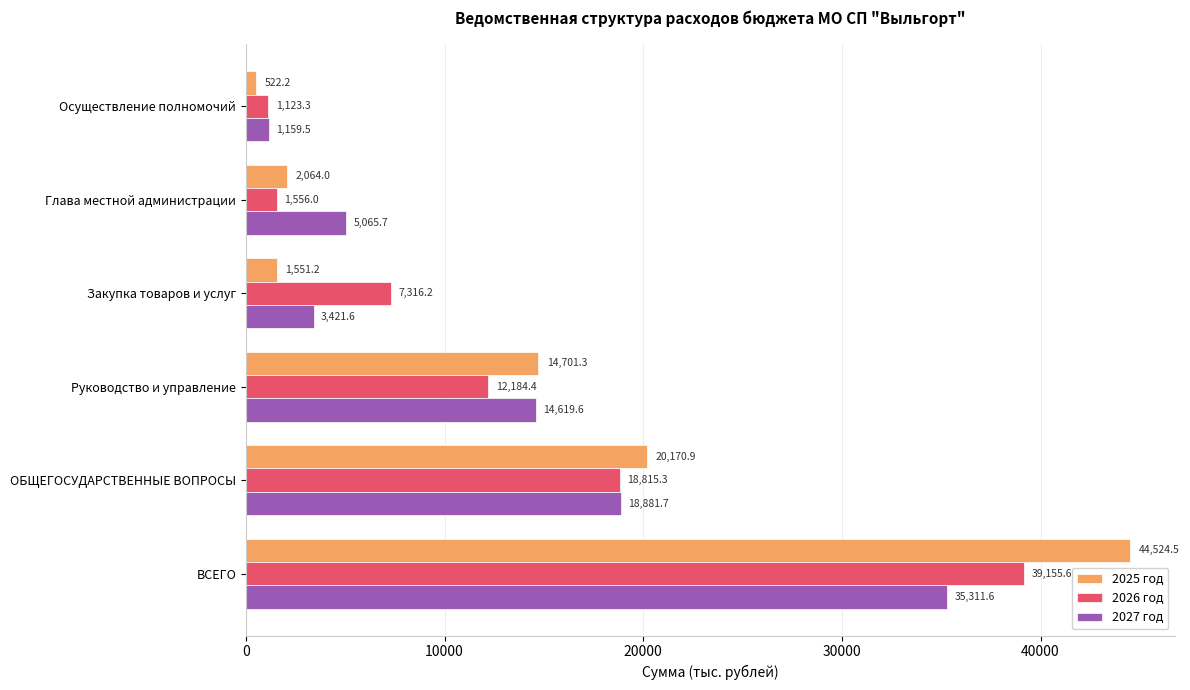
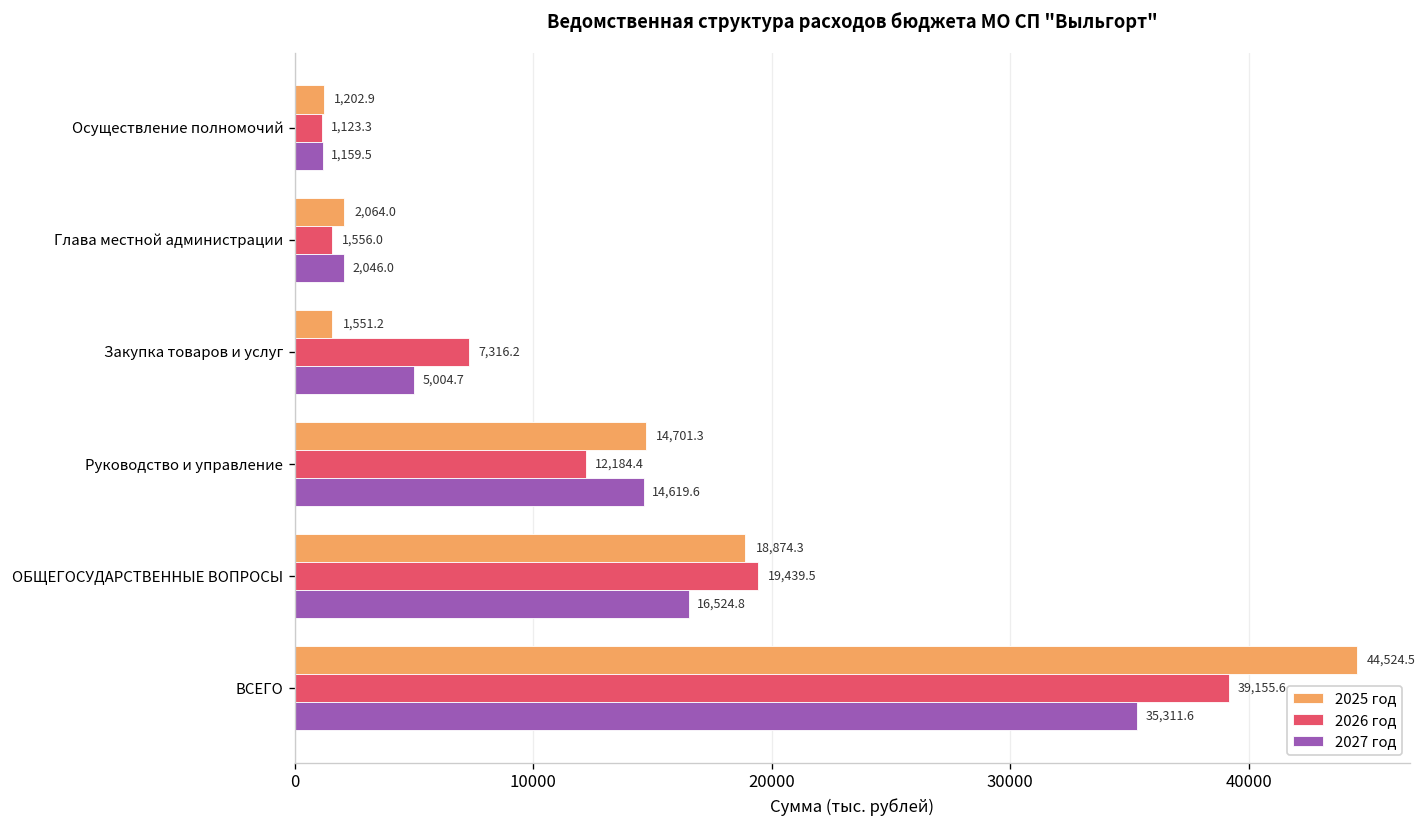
2025 год, Осуществление полномочий: 522.2 -> 1,202.9
2027 год, Глава местной администрации: 5,065.7 -> 2,046.0
2027 год, Закупка товаров и услуг: 3,421.6 -> 5,004.7
2025 год, ОБЩЕГОСУДАРСТВЕННЫЕ ВОПРОСЫ: 20,170.9 -> 18,874.3
2026 год, ОБЩЕГОСУДАРСТВЕННЫЕ ВОПРОСЫ: 18,815.3 -> 19,439.5
2027 год, ОБЩЕГОСУДАРСТВЕННЫЕ ВОПРОСЫ: 18,881.7 -> 16,524.8
